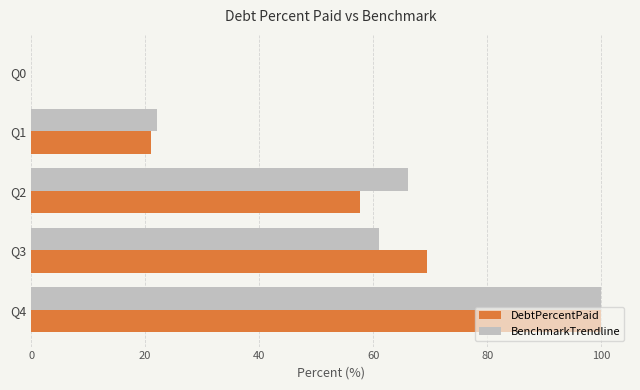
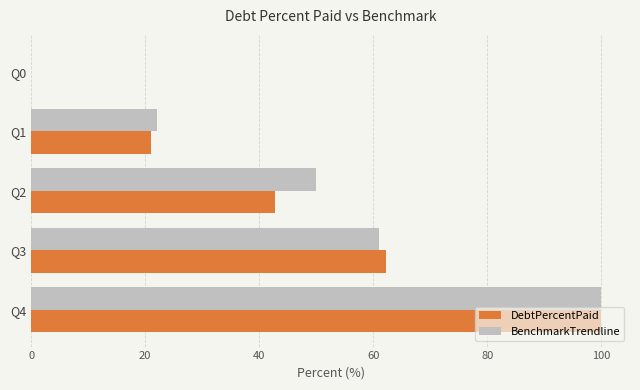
BenchmarkTrendline, Q2: 66 -> 50
DebtPercentPaid, Q2: 58 -> 43
DebtPercentPaid, Q3: 69 -> 62
